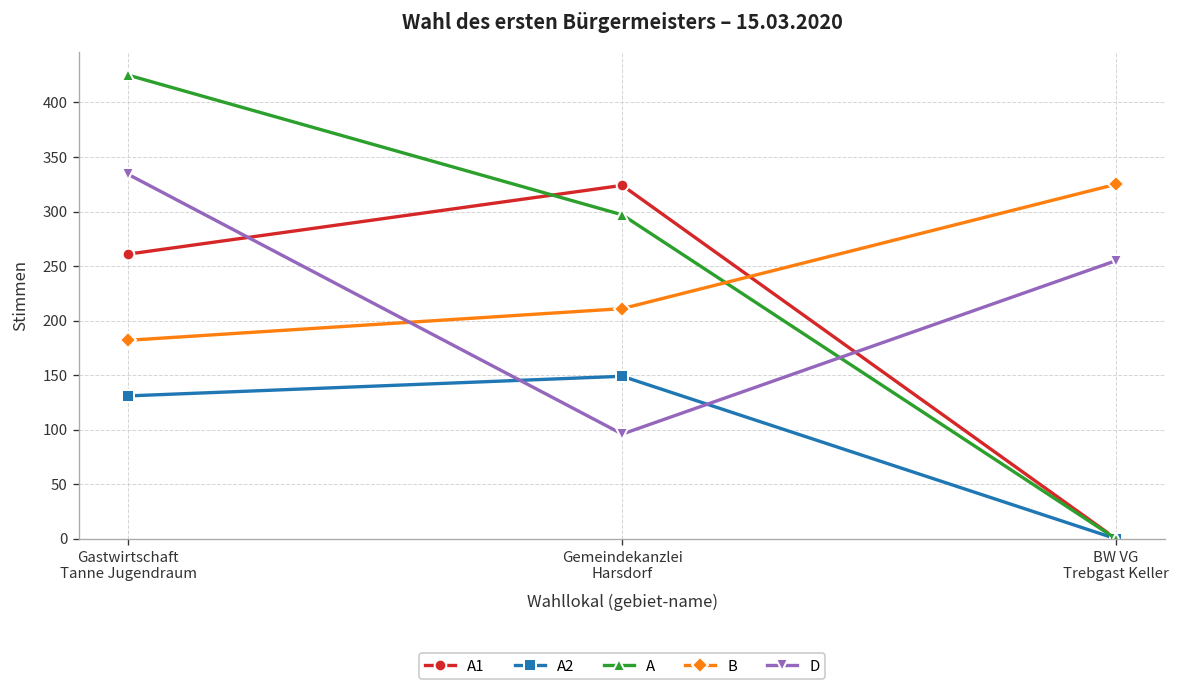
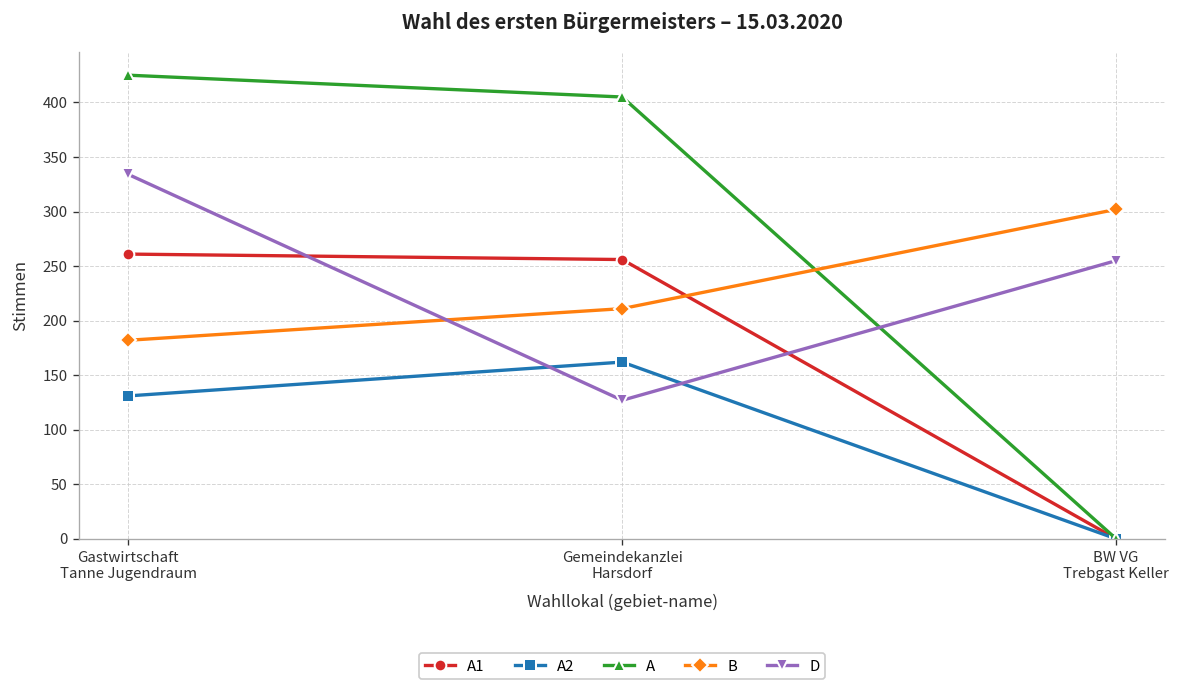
A1, Gemeindekanzlei Harsdorf: 320 -> 260
A2, Gemeindekanzlei Harsdorf: 150 -> 160
A, Gemeindekanzlei Harsdorf: 300 -> 410
D, Gemeindekanzlei Harsdorf: 100 -> 130
B, BW VG Trebgast Keller: 330 -> 300
